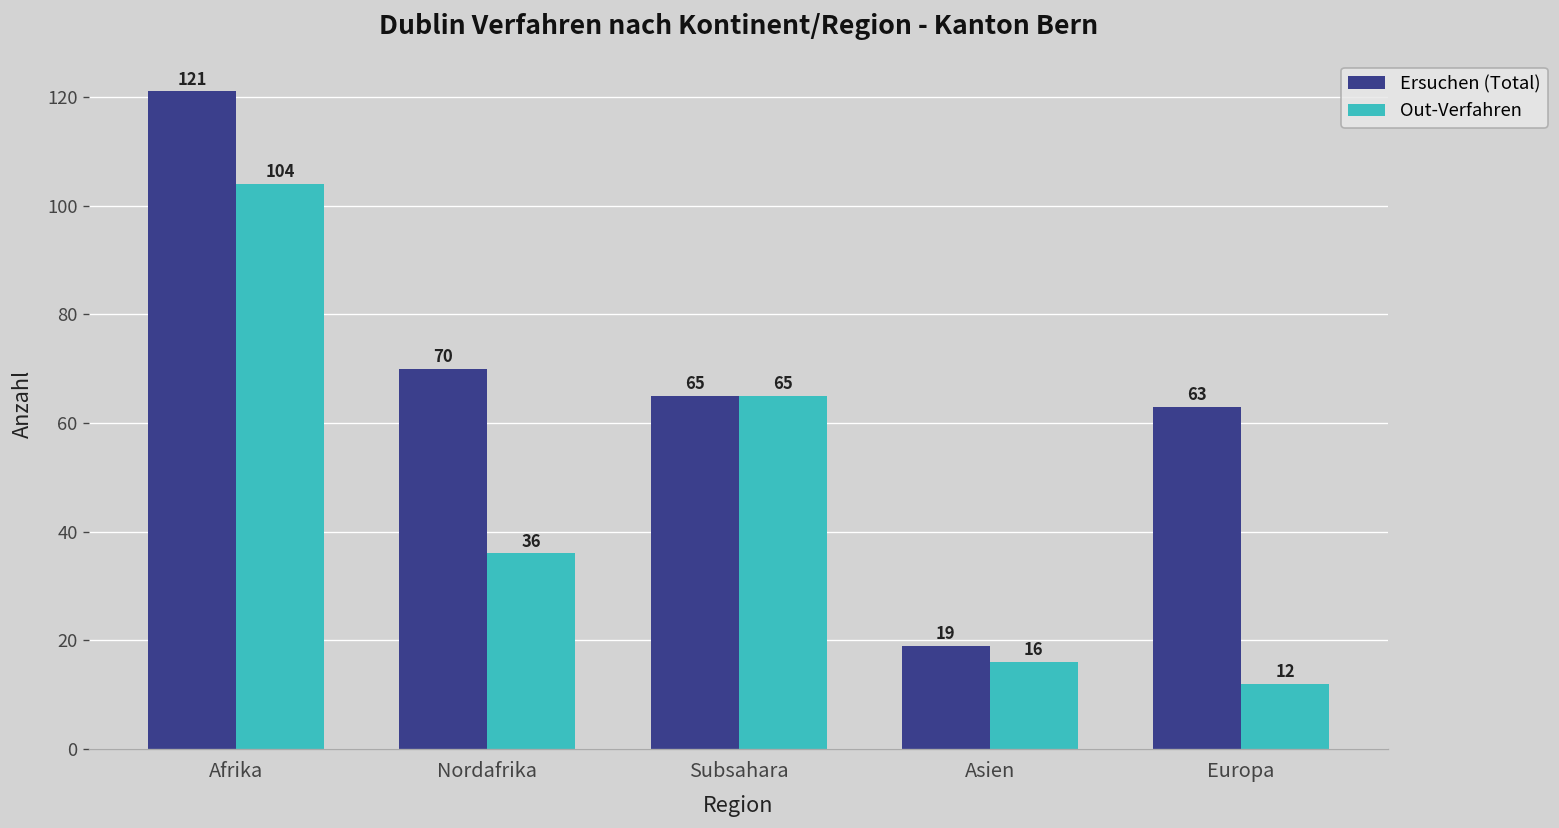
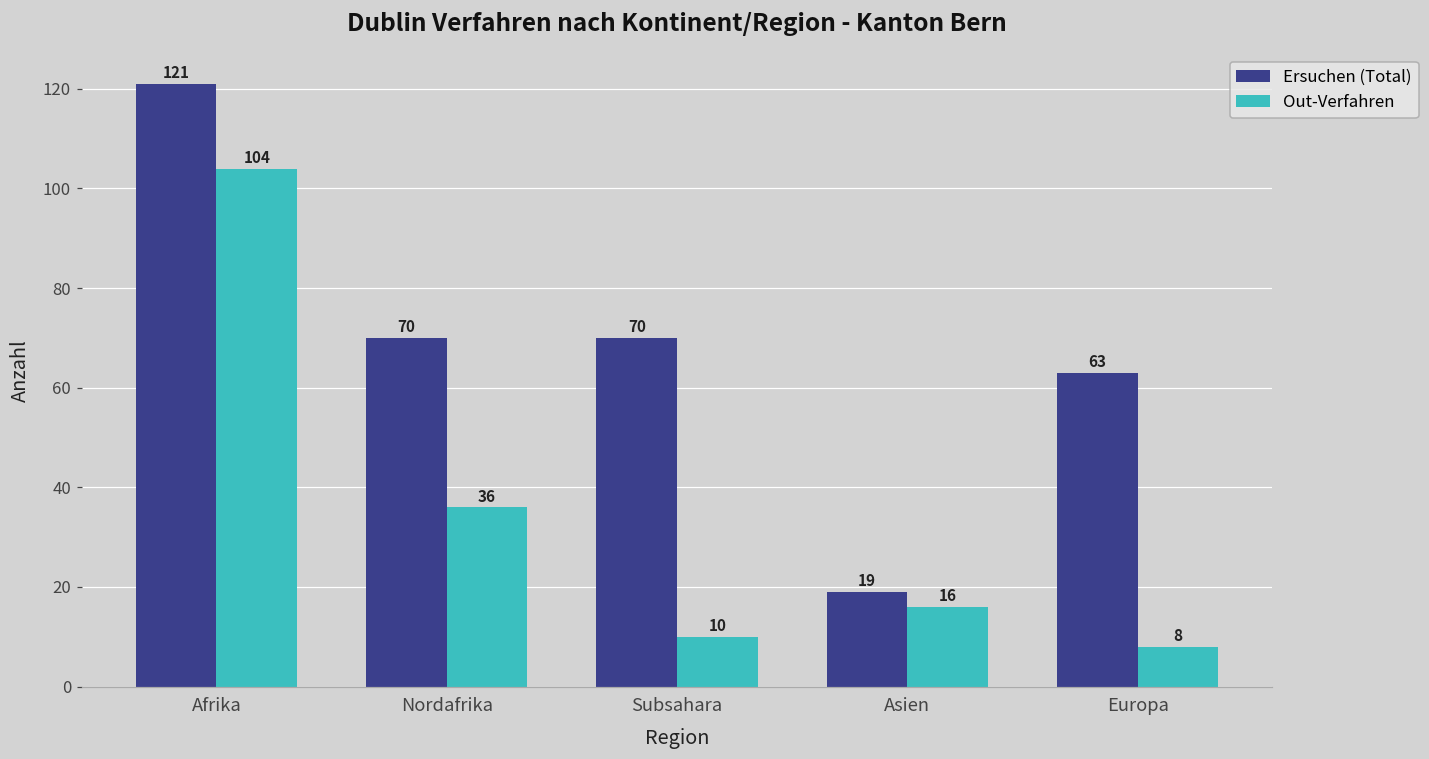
Ersuchen (Total), Subsahara: 65 -> 70
Out-Verfahren, Subsahara: 65 -> 10
Out-Verfahren, Europa: 12 -> 8
